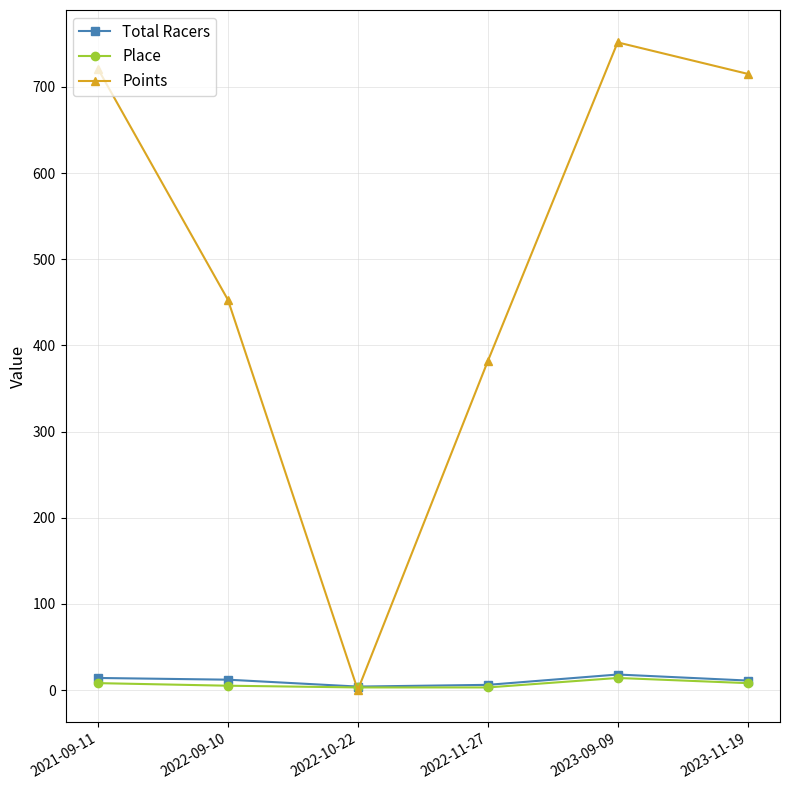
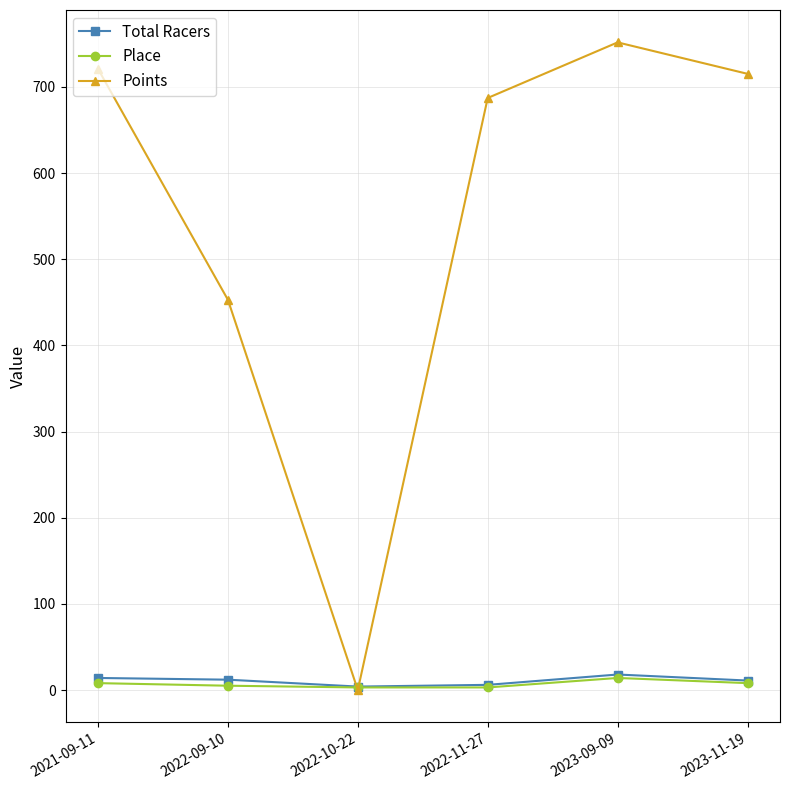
Points, 2022-11-27: 380 -> 690
